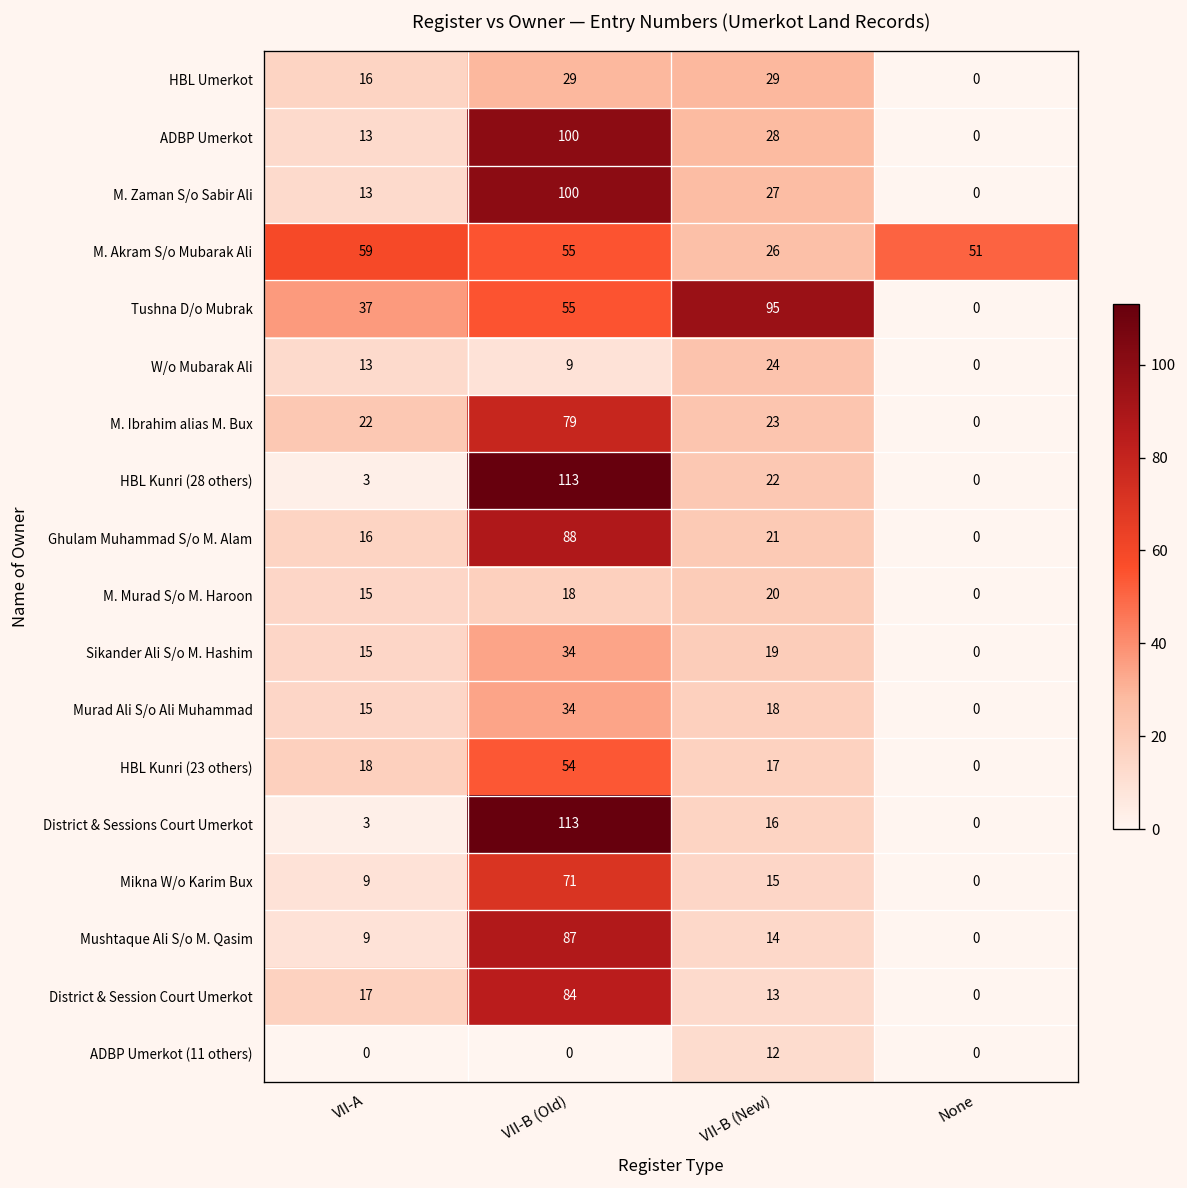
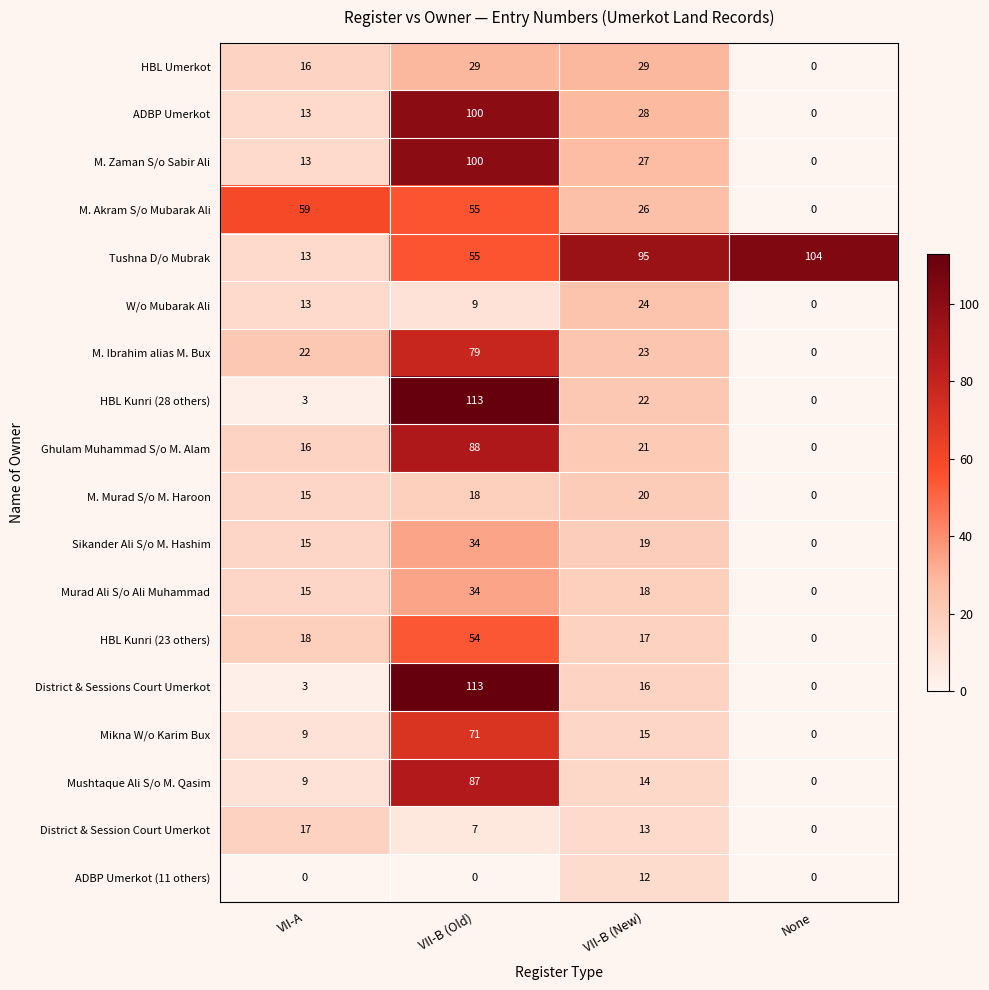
M. Akram S/o Mubarak Ali, None: 51 -> 0
Tushna D/o Mubrak, VII-A: 37 -> 13
Tushna D/o Mubrak, None: 0 -> 104
District & Session Court Umerkot, VII-B (Old): 84 -> 7
